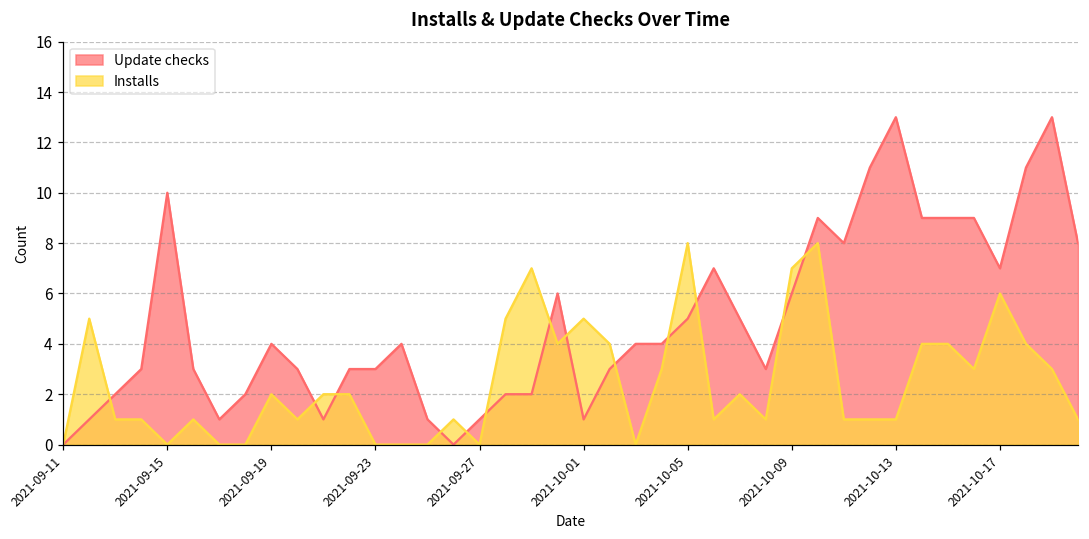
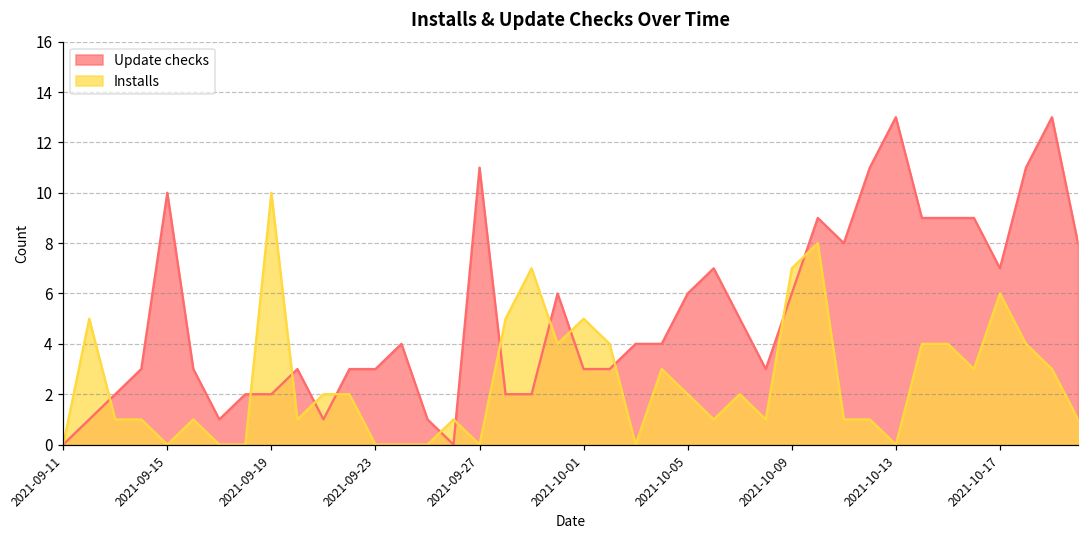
Update checks, 2021-09-19: 4 -> 2
Installs, 2021-09-19: 2 -> 10
Update checks, 2021-09-27: 1 -> 11
Update checks, 2021-10-01: 1 -> 3
Update checks, 2021-10-05: 5 -> 6
Installs, 2021-10-05: 8 -> 2
Installs, 2021-10-13: 1 -> 0
